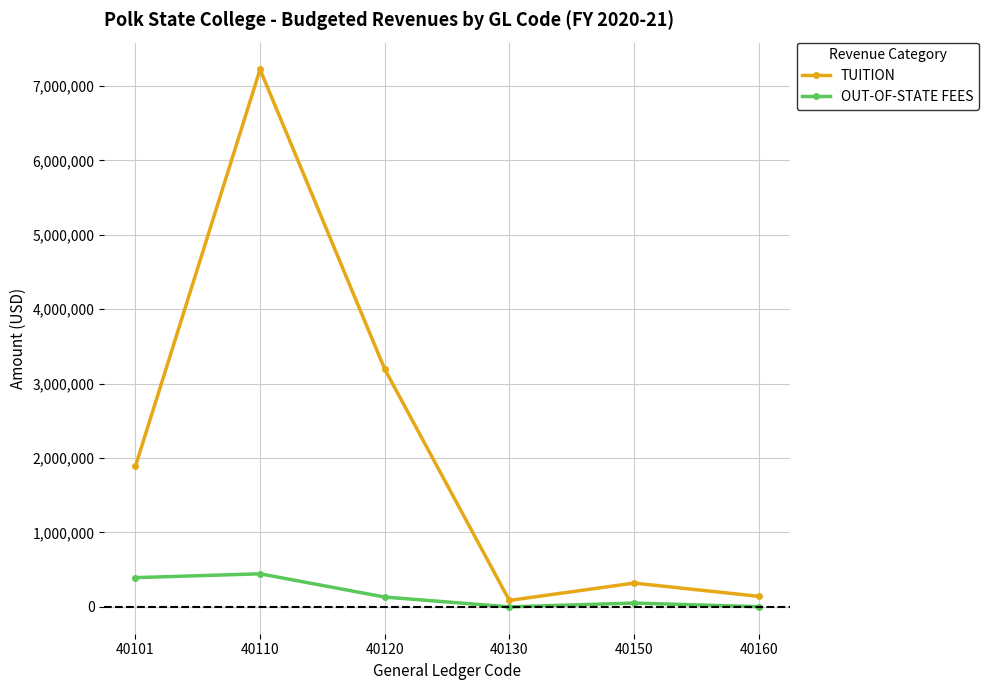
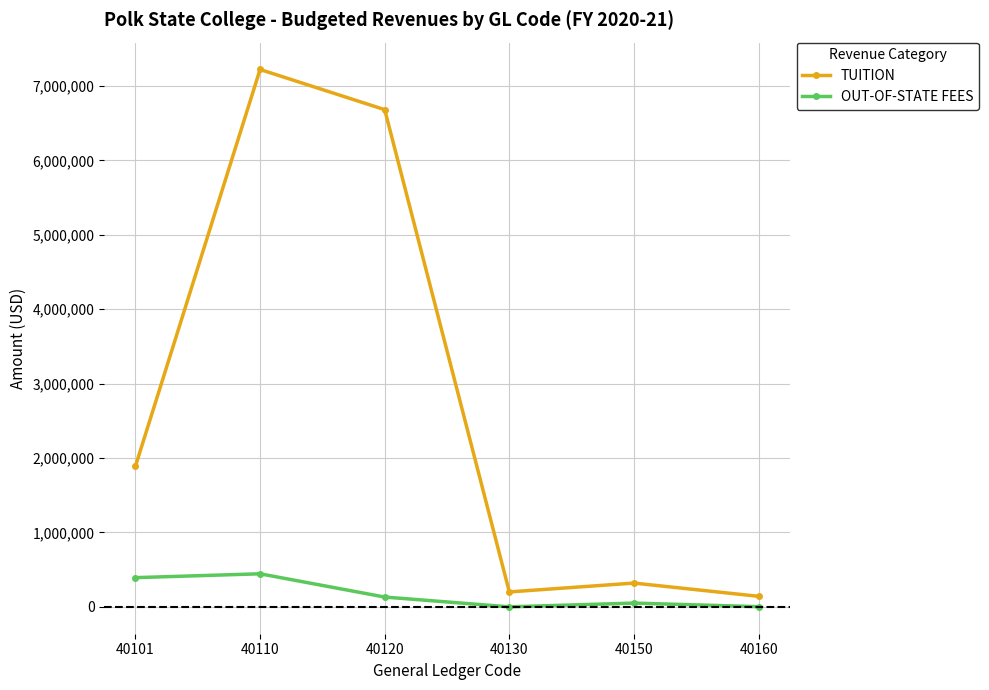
TUITION, 40120: 3,200,000 -> 6,700,000
TUITION, 40130: 100,000 -> 200,000
